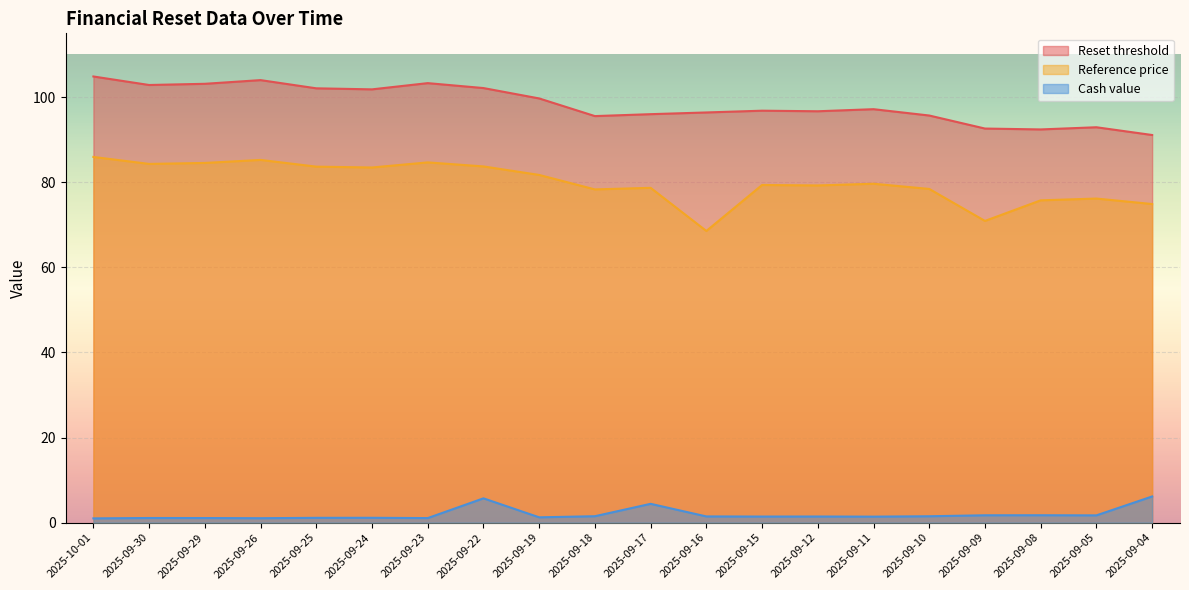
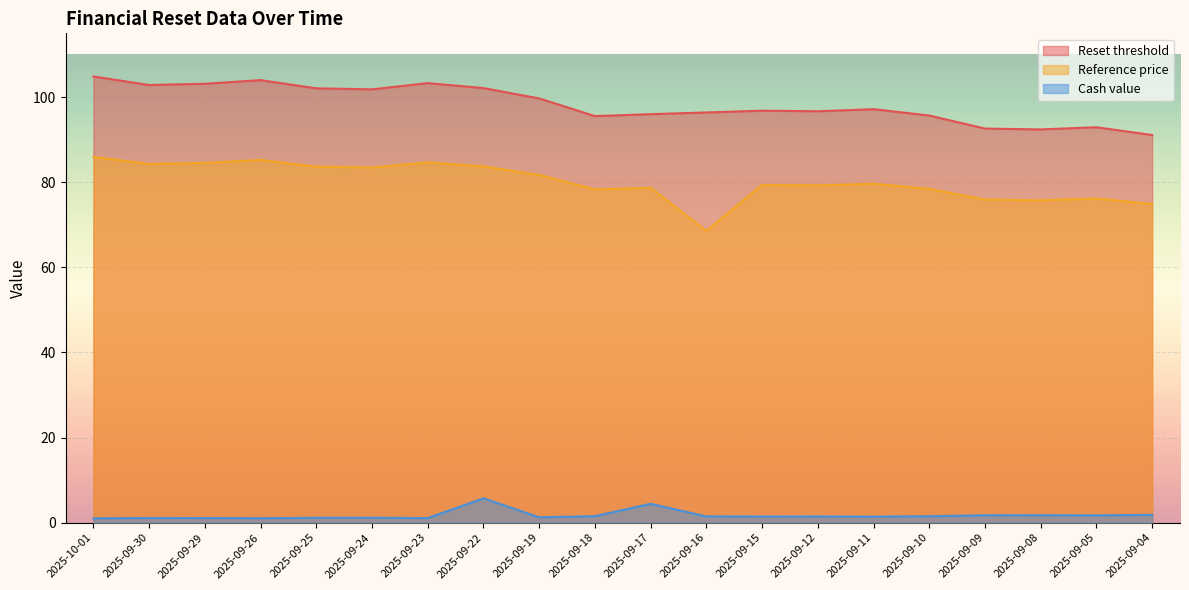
Reference price, 2025-09-09: 71 -> 76
Cash value, 2025-09-04: 6 -> 2
